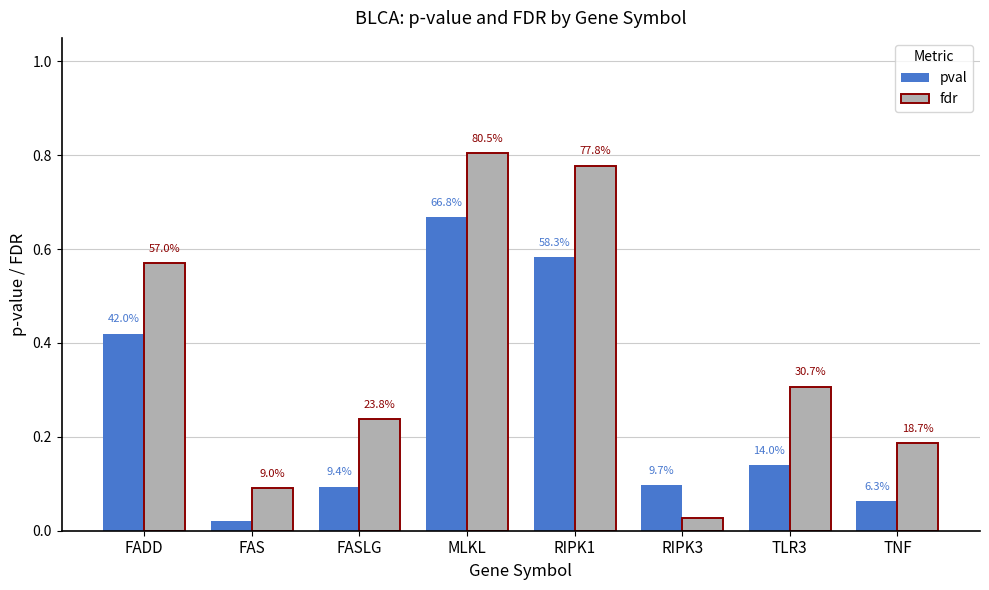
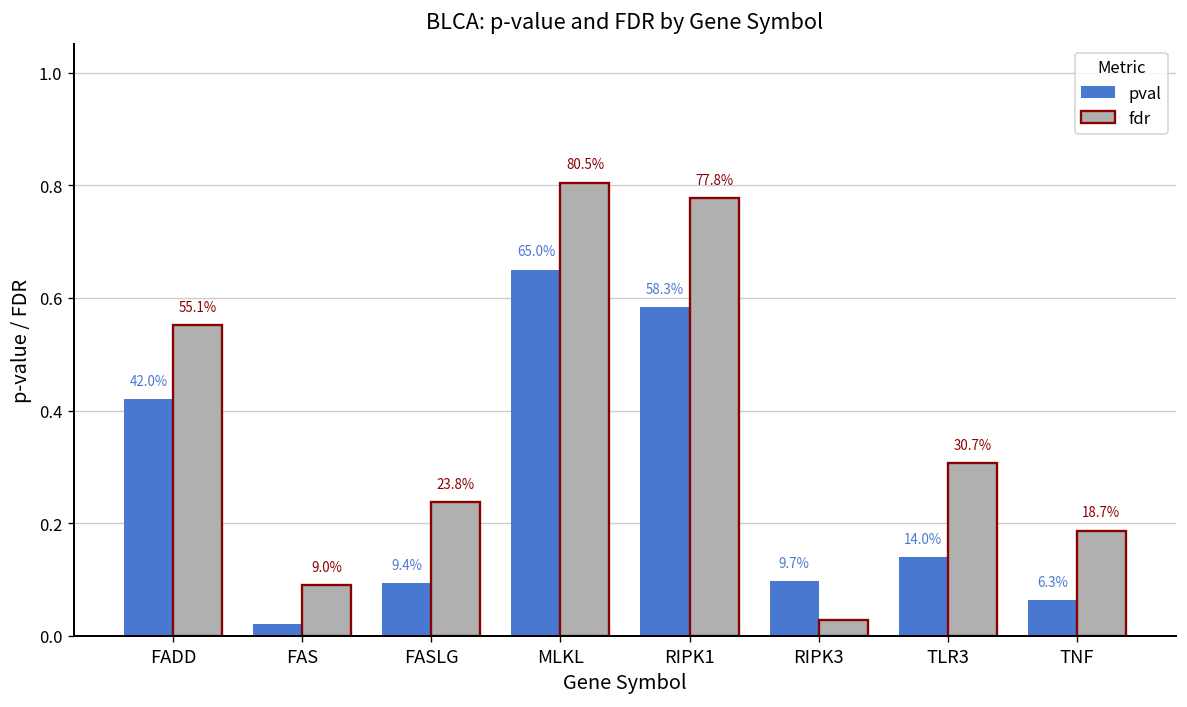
fdr, FADD: 57.0% -> 55.1%
pval, MLKL: 66.8% -> 65.0%
